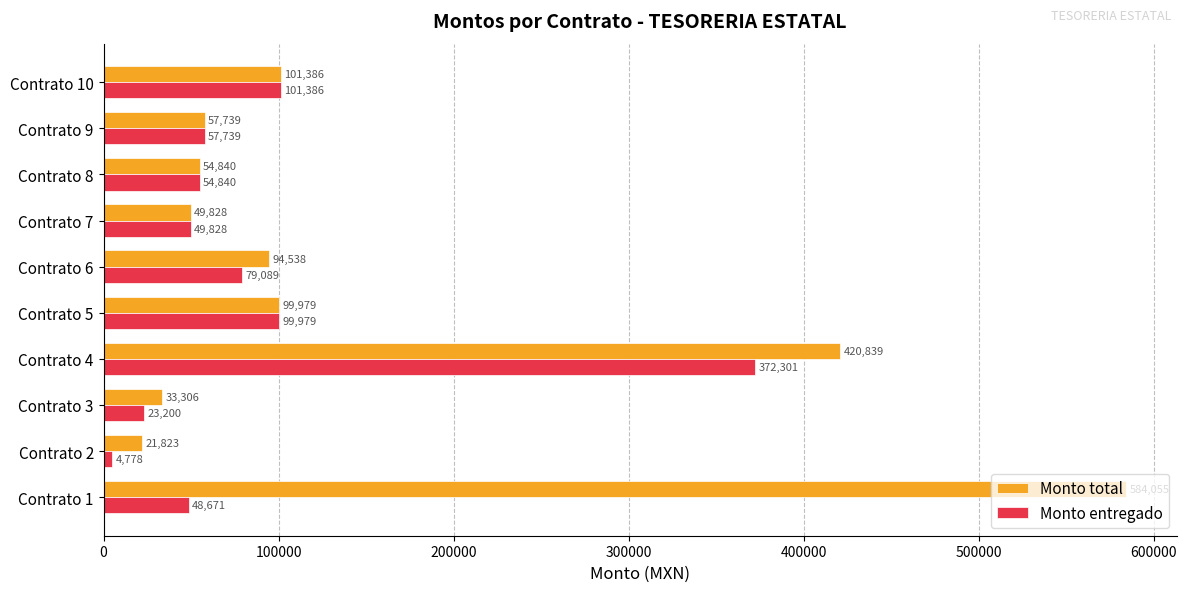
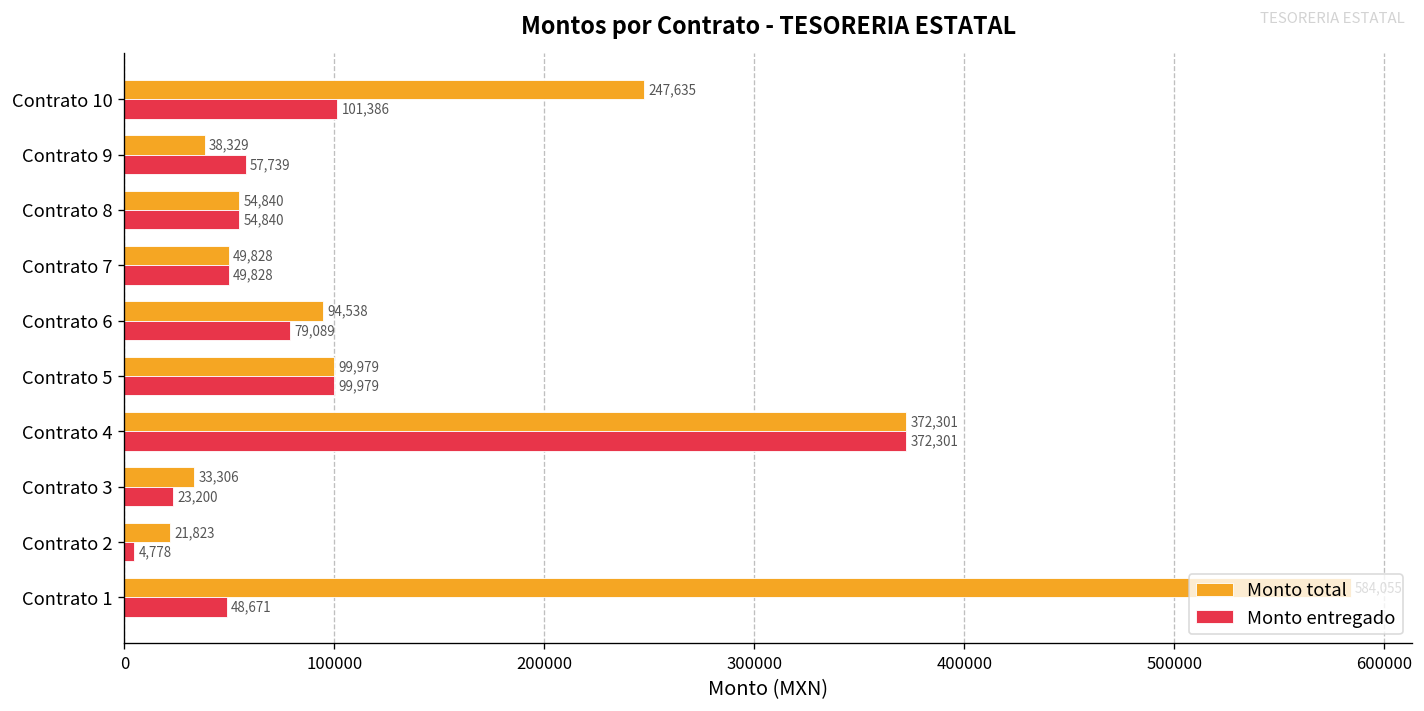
Monto total, Contrato 10: 101,386 -> 247,635
Monto total, Contrato 9: 57,739 -> 38,329
Monto total, Contrato 4: 420,839 -> 372,301
